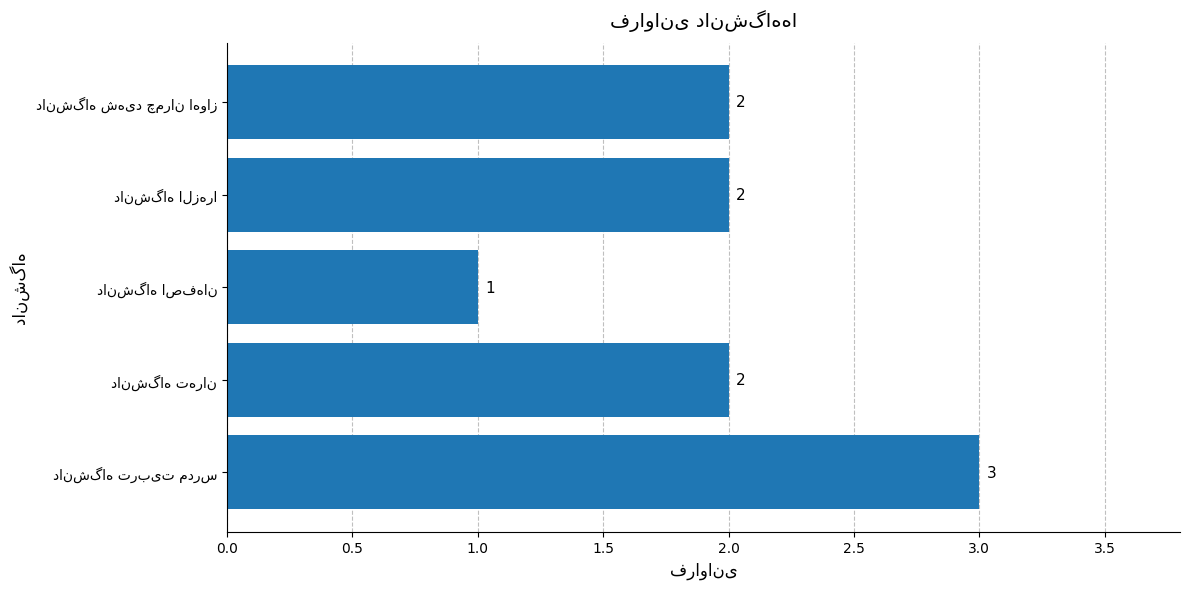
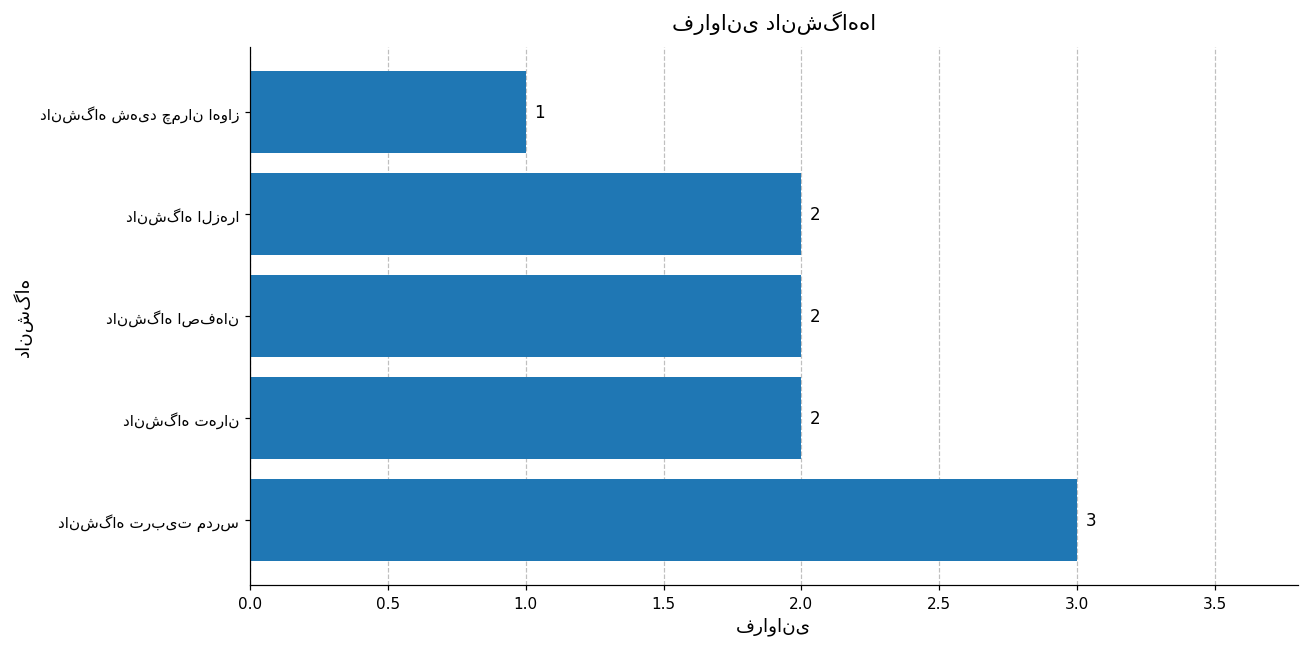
دانشگاه شهید چمران اهواز: 2 -> 1
دانشگاه اصفهان: 1 -> 2
